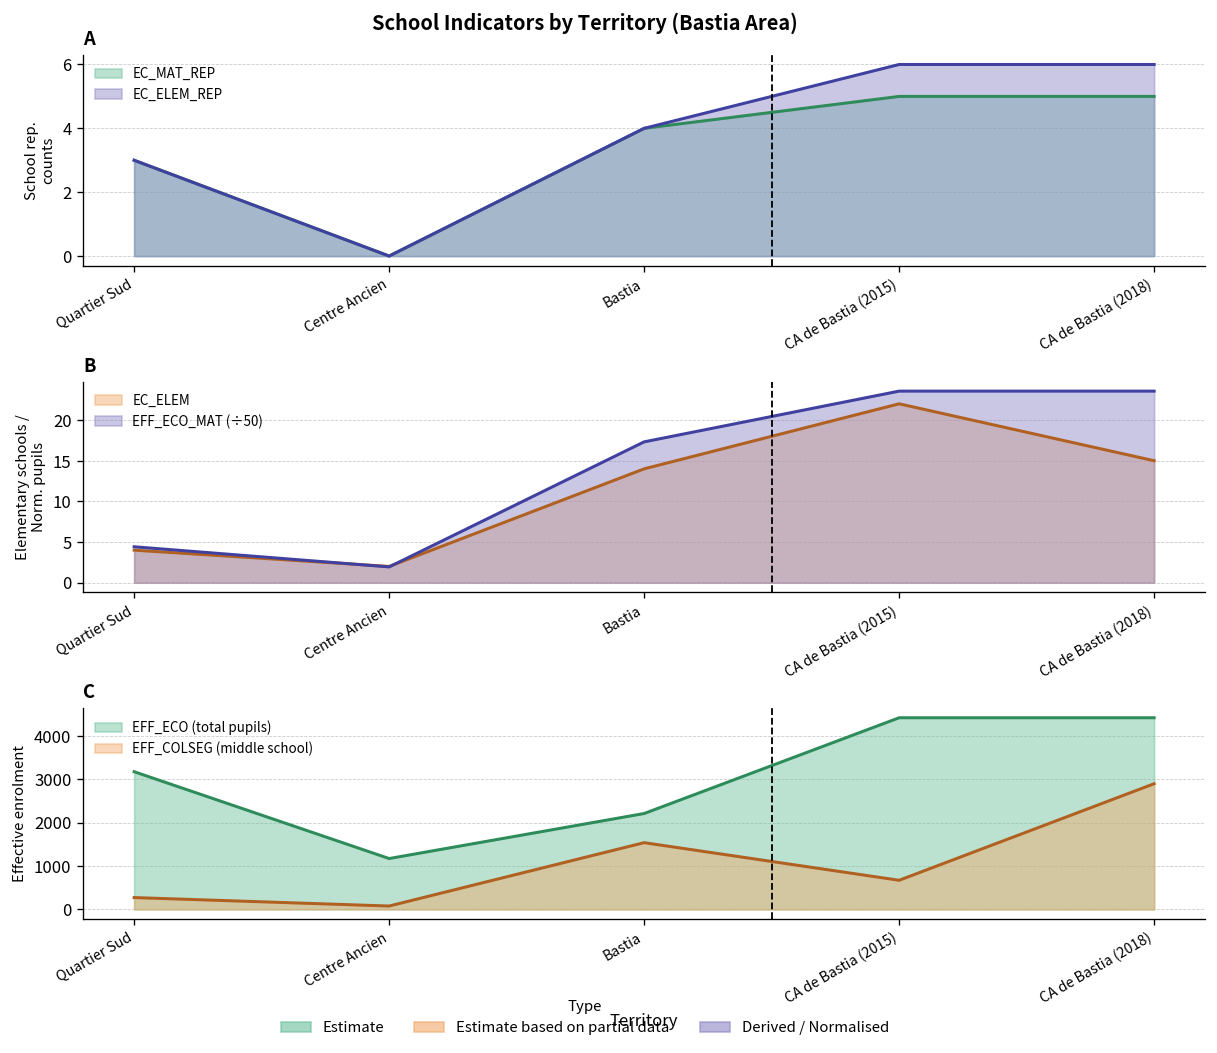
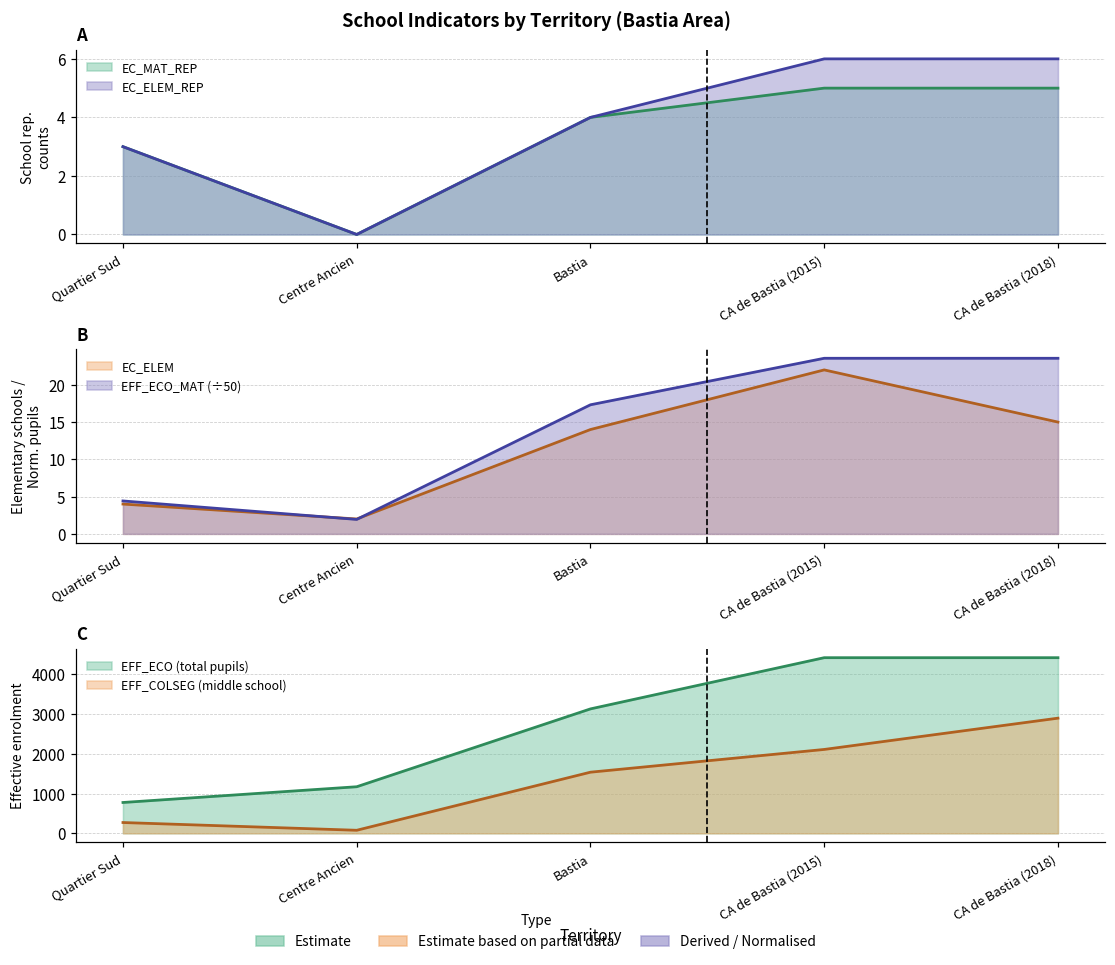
C, EFF_ECO (total pupils), Quartier Sud: 3200 -> 800
C, EFF_ECO (total pupils), Bastia: 2200 -> 3100
C, EFF_COLSEG (middle school), CA de Bastia (2015): 700 -> 2100
